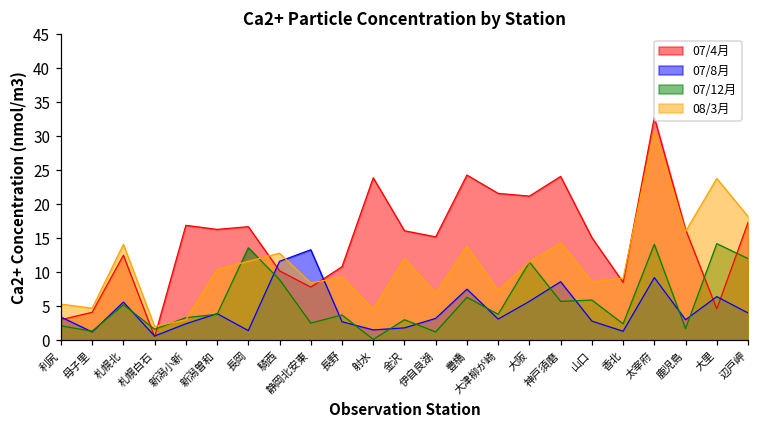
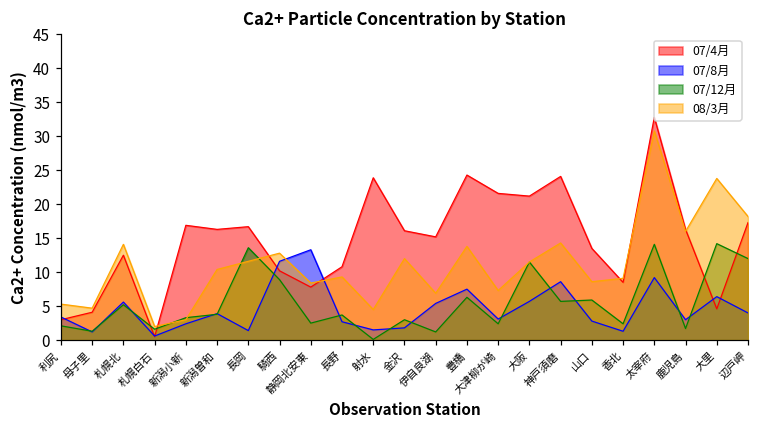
07/8月, 伊自良湖: 3 -> 5
07/12月, 大津柳が崎: 4 -> 2
07/4月, 山口: 15 -> 14
